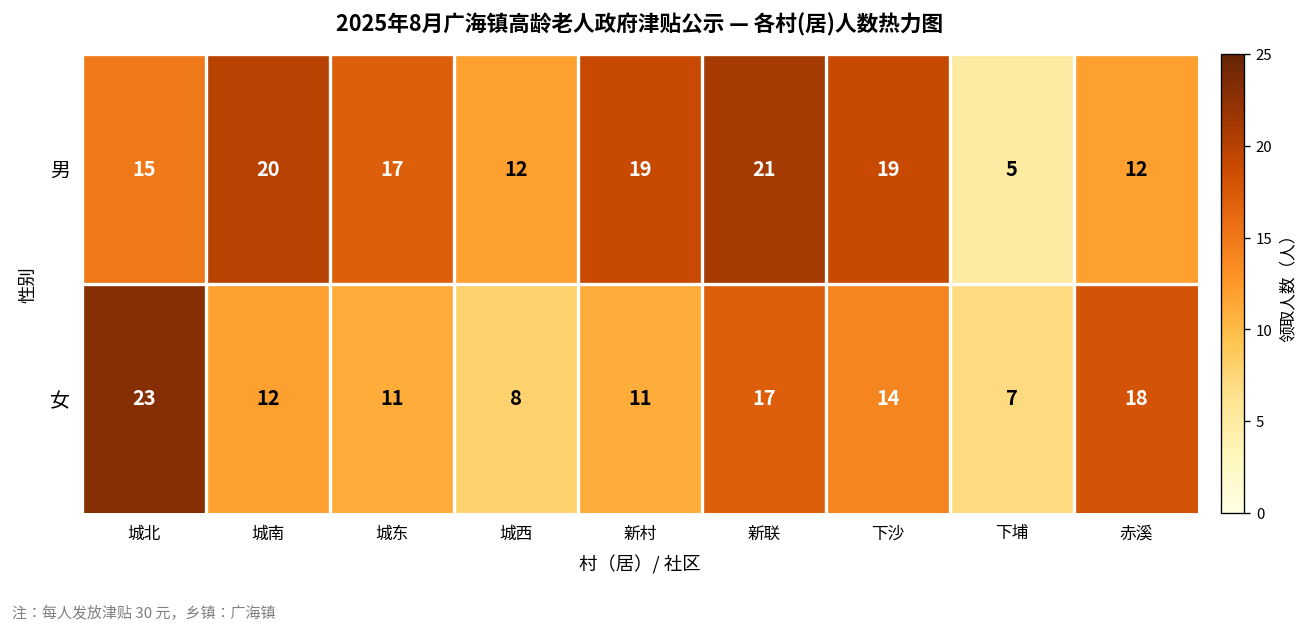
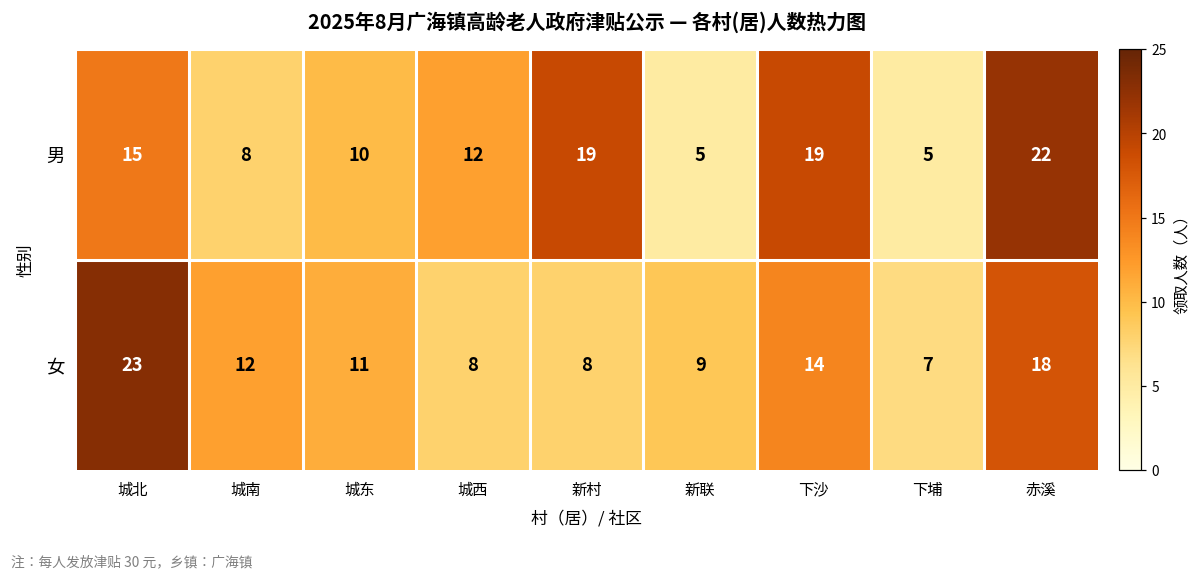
男, 城南: 20 -> 8
男, 城东: 17 -> 10
男, 新联: 21 -> 5
男, 赤溪: 12 -> 22
女, 新村: 11 -> 8
女, 新联: 17 -> 9
